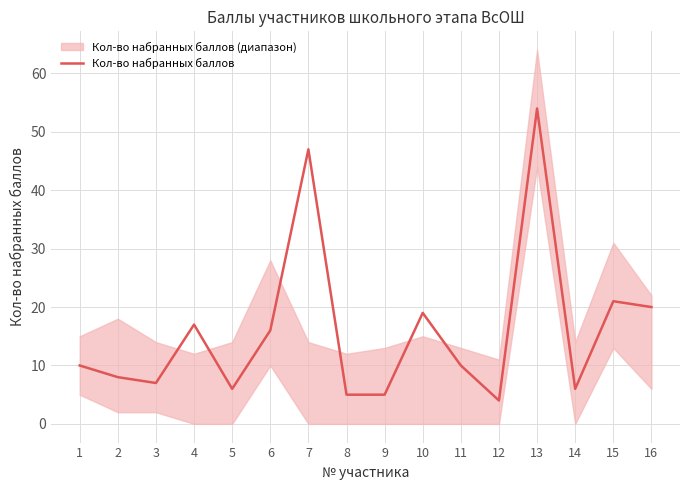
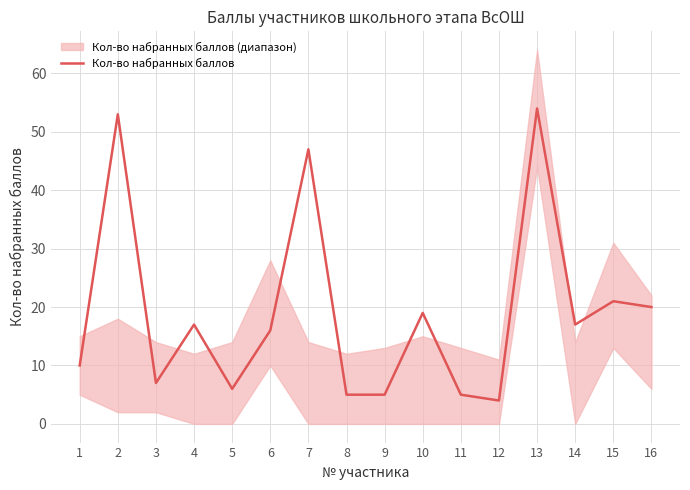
Кол-во набранных баллов, 2: 8 -> 53
Кол-во набранных баллов, 11: 10 -> 5
Кол-во набранных баллов, 14: 6 -> 17
